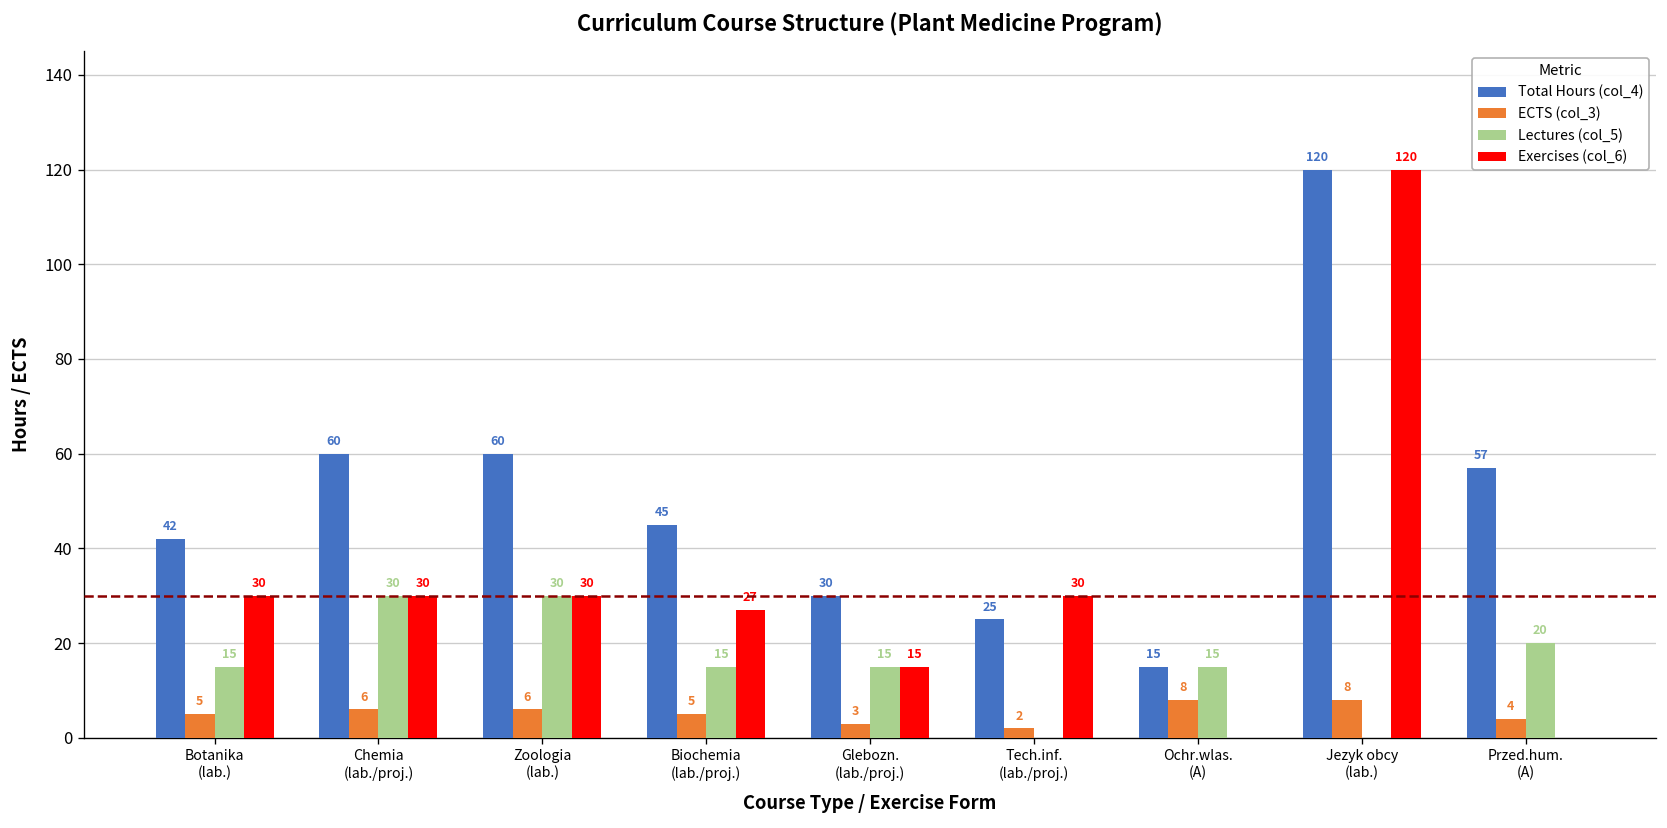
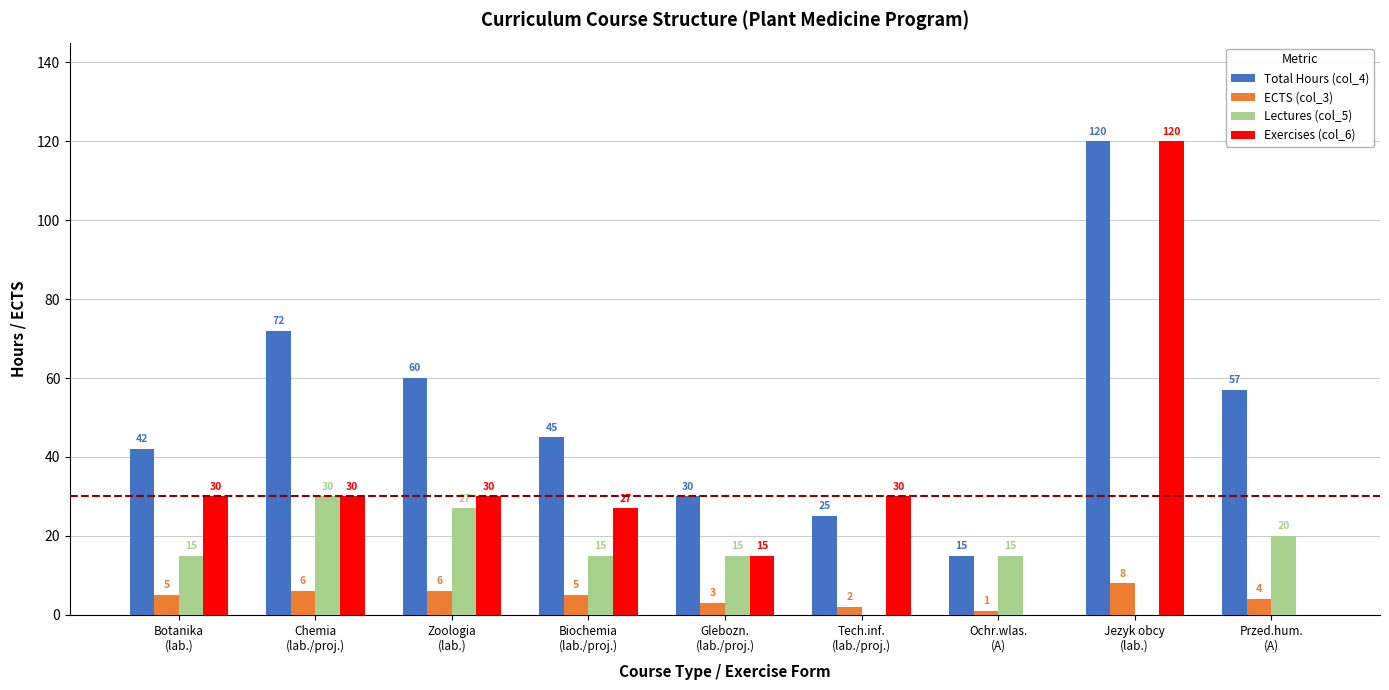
Total Hours (col_4), Chemia (lab./proj.): 60 -> 72
Lectures (col_5), Zoologia (lab.): 30 -> 27
ECTS (col_3), Ochr.wlas. (A): 8 -> 1
